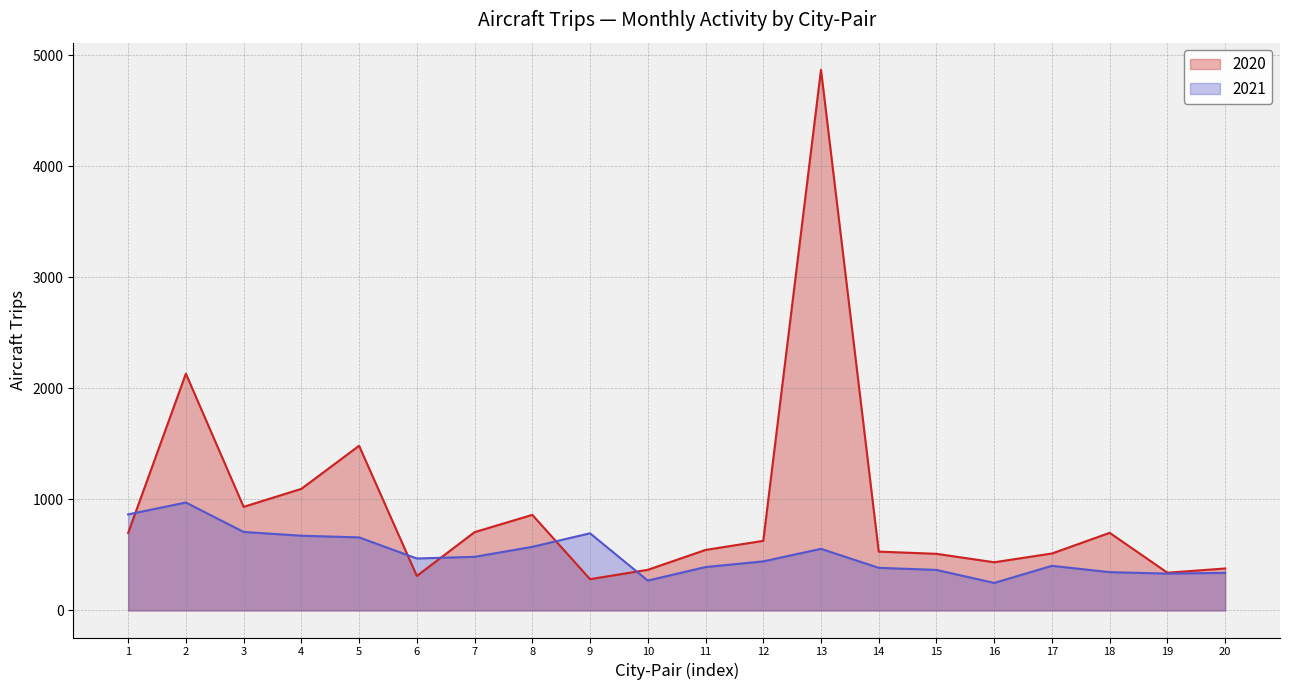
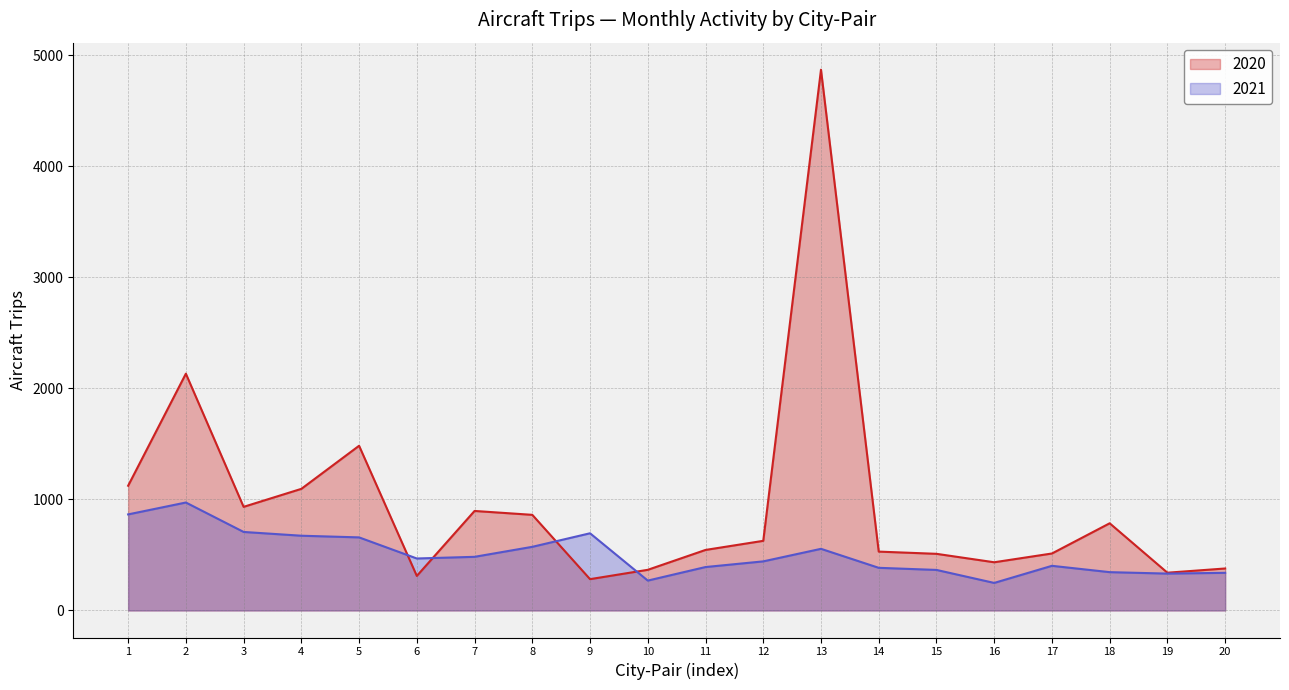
2020, 1: 700 -> 1120
2020, 7: 710 -> 900
2020, 18: 700 -> 790
